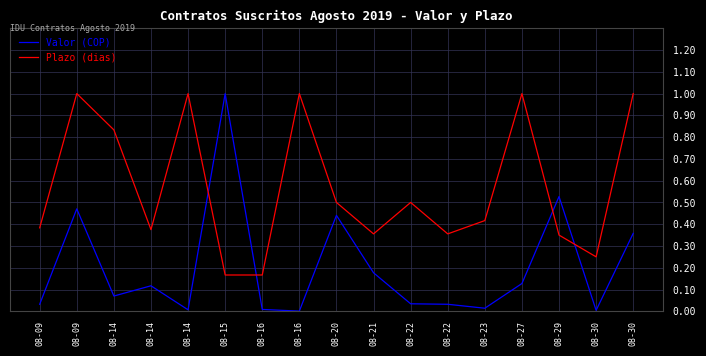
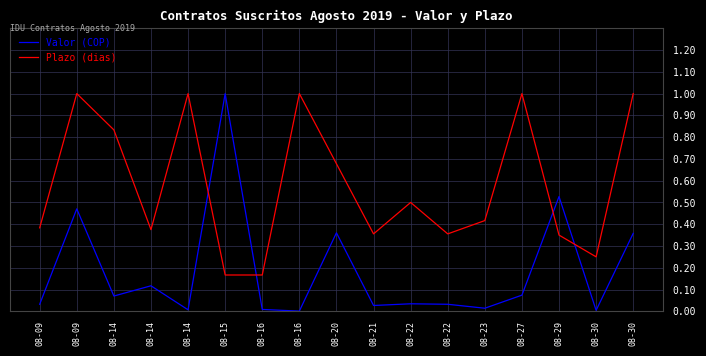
Valor (COP), 08-20: 0.44 -> 0.36
Plazo (dias), 08-20: 0.50 -> 0.68
Valor (COP), 08-21: 0.18 -> 0.03
Valor (COP), 08-27: 0.13 -> 0.07
